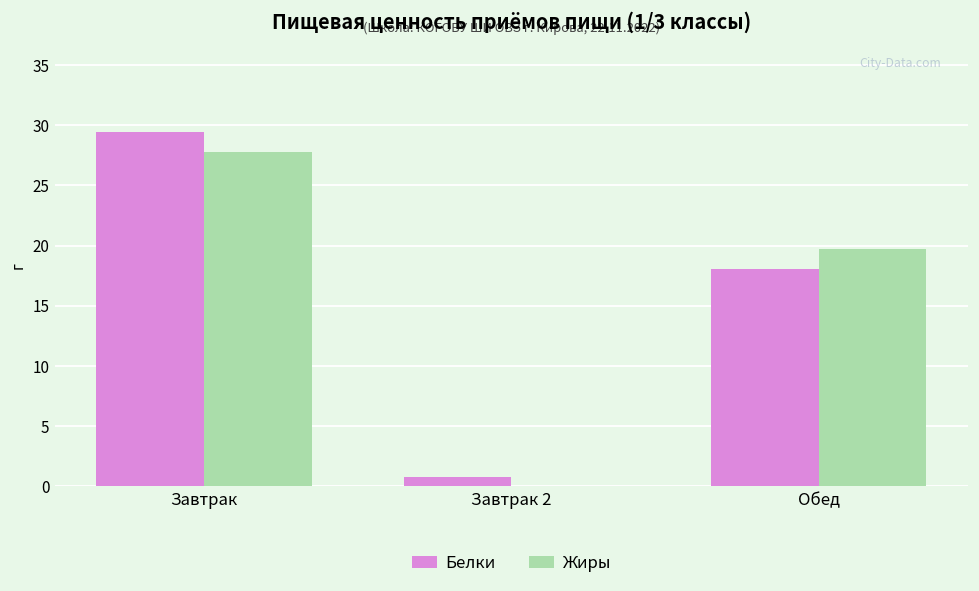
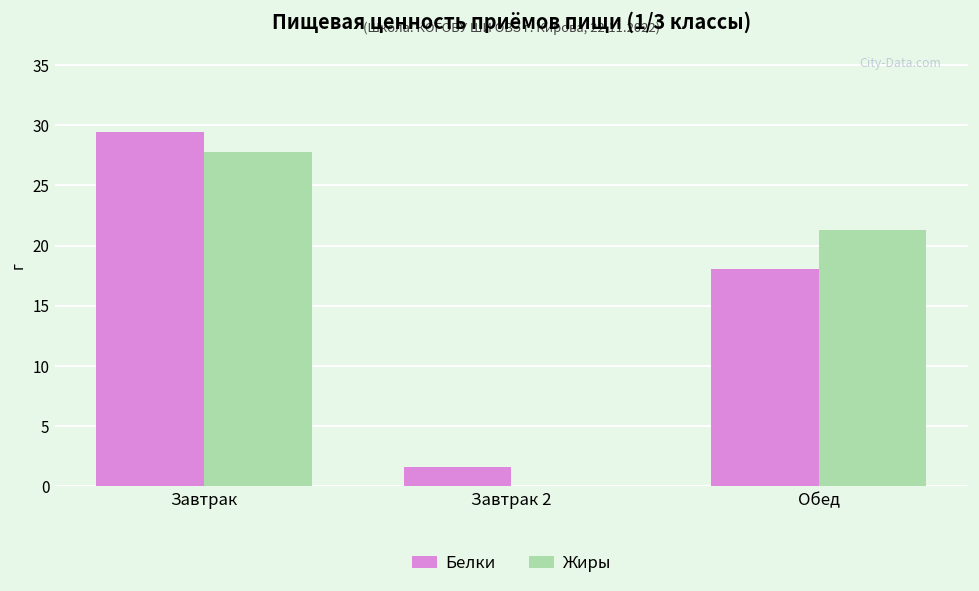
Белки, Завтрак 2: 0.8 -> 1.6
Жиры, Обед: 19.8 -> 21.3
